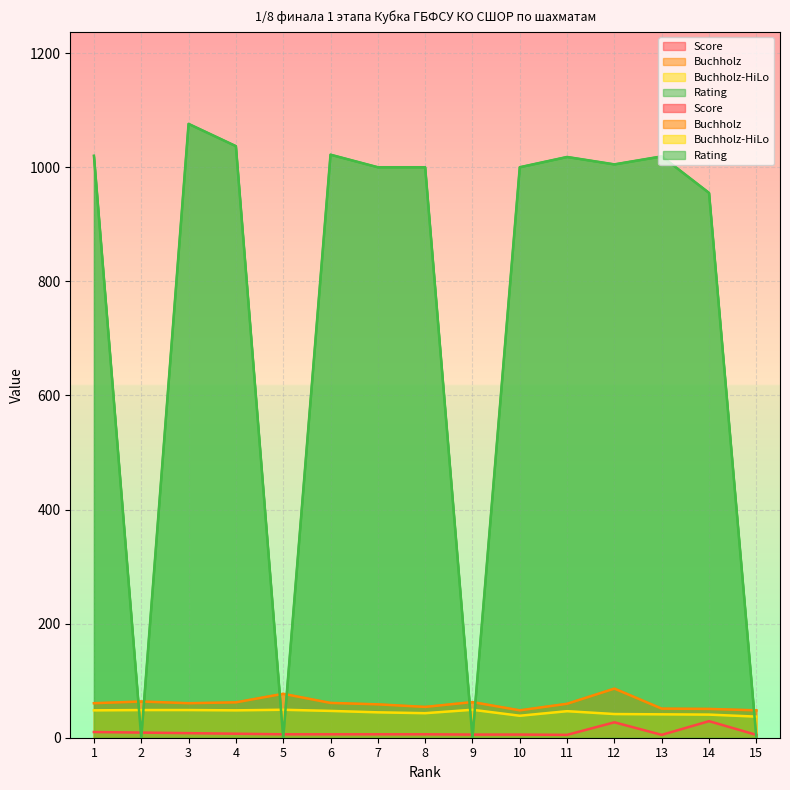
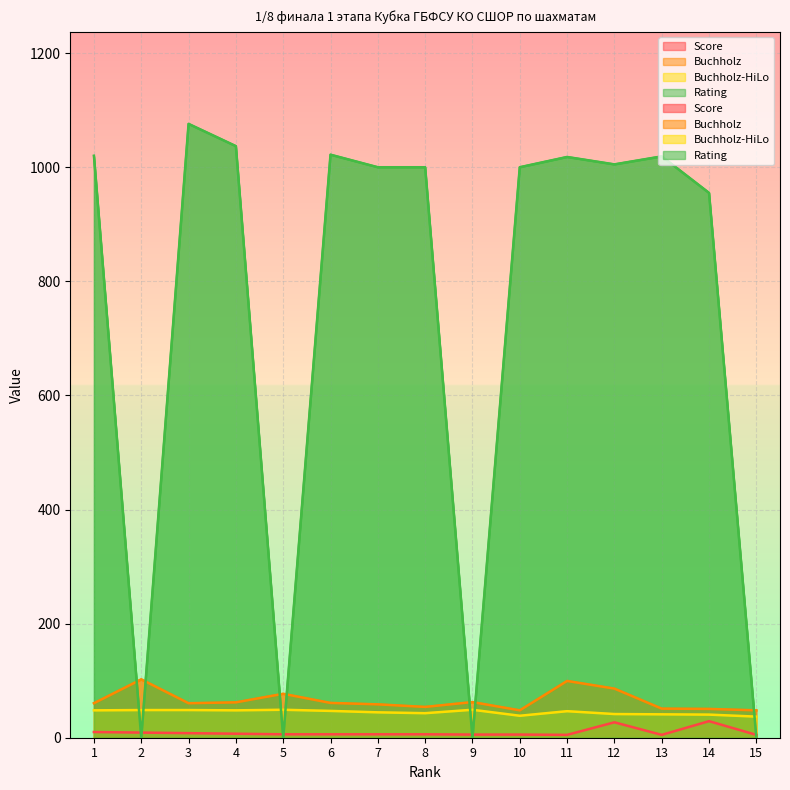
Buchholz, 2: 60 -> 100
Buchholz, 11: 60 -> 100
